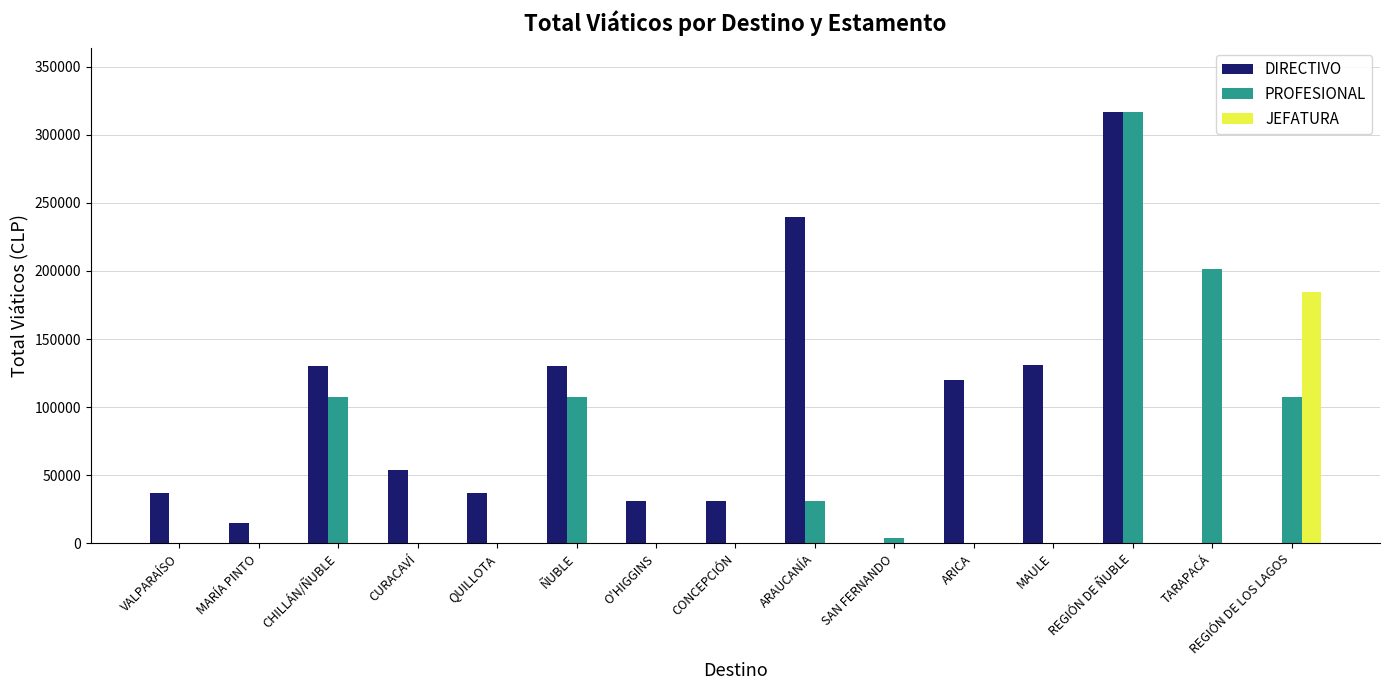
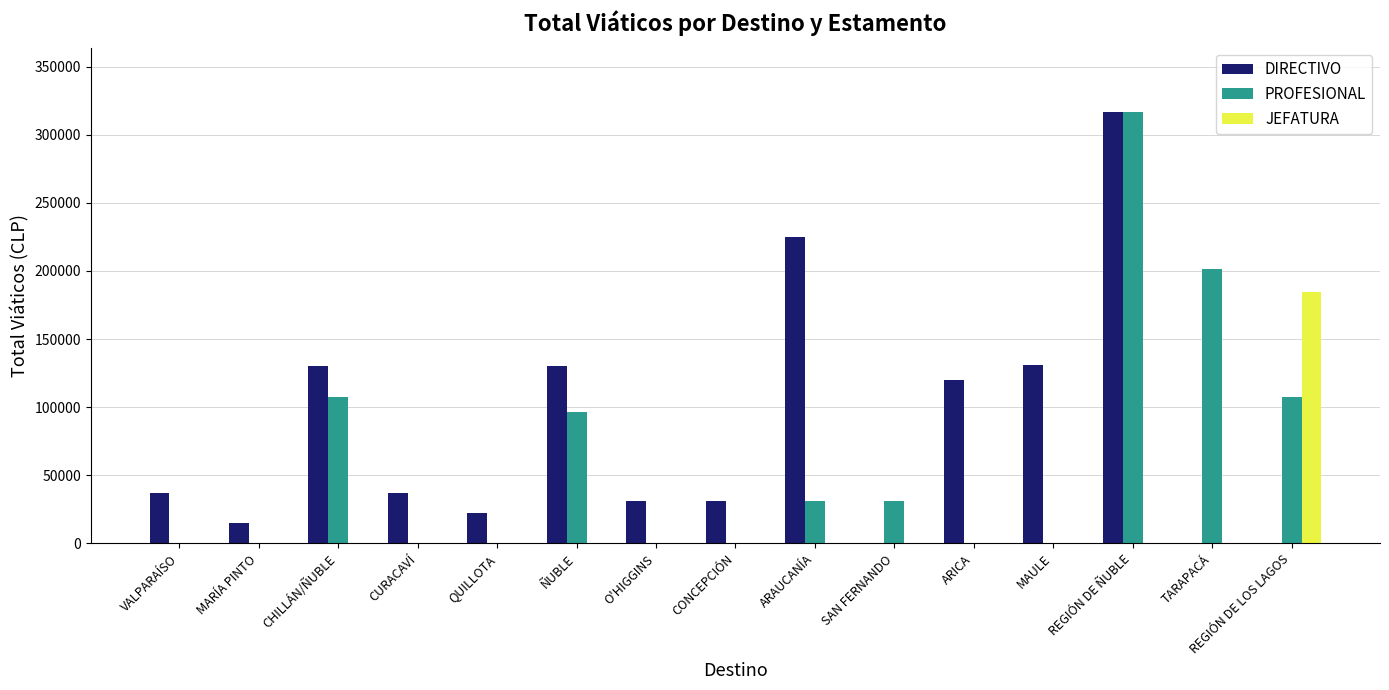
DIRECTIVO, CURACAVÍ: 54000 -> 37000
DIRECTIVO, QUILLOTA: 37000 -> 22000
PROFESIONAL, ÑUBLE: 108000 -> 96000
DIRECTIVO, ARAUCANÍA: 239000 -> 225000
PROFESIONAL, SAN FERNANDO: 4000 -> 31000
